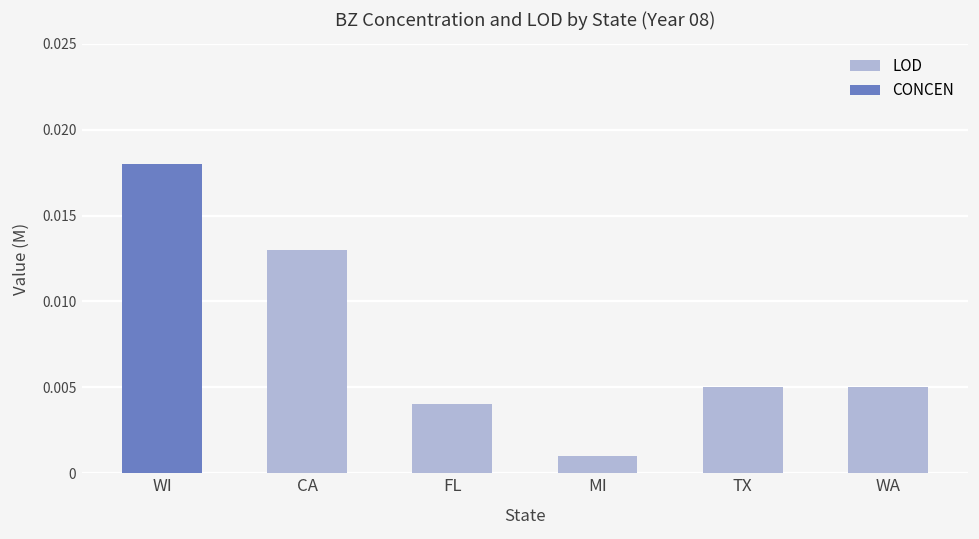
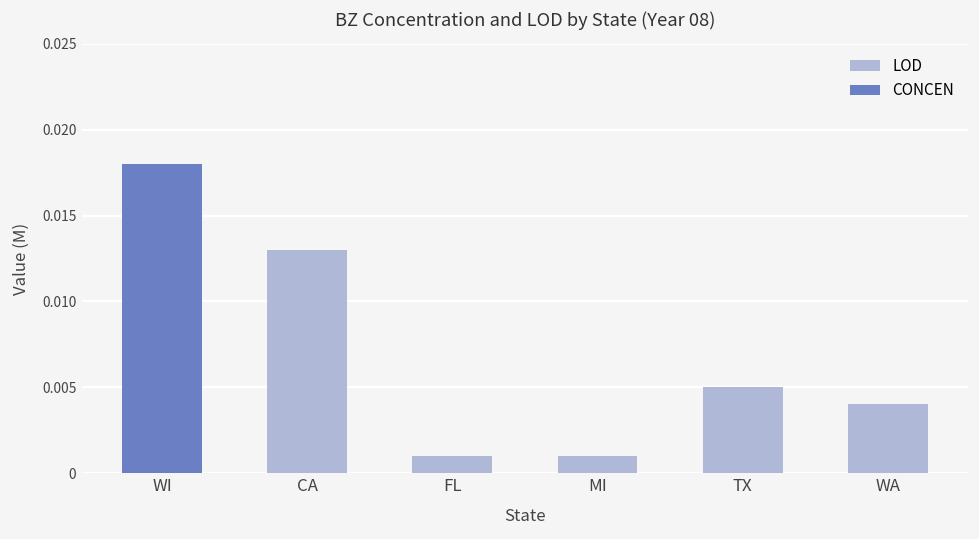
LOD, FL: 0.004 -> 0.001
LOD, WA: 0.005 -> 0.004
